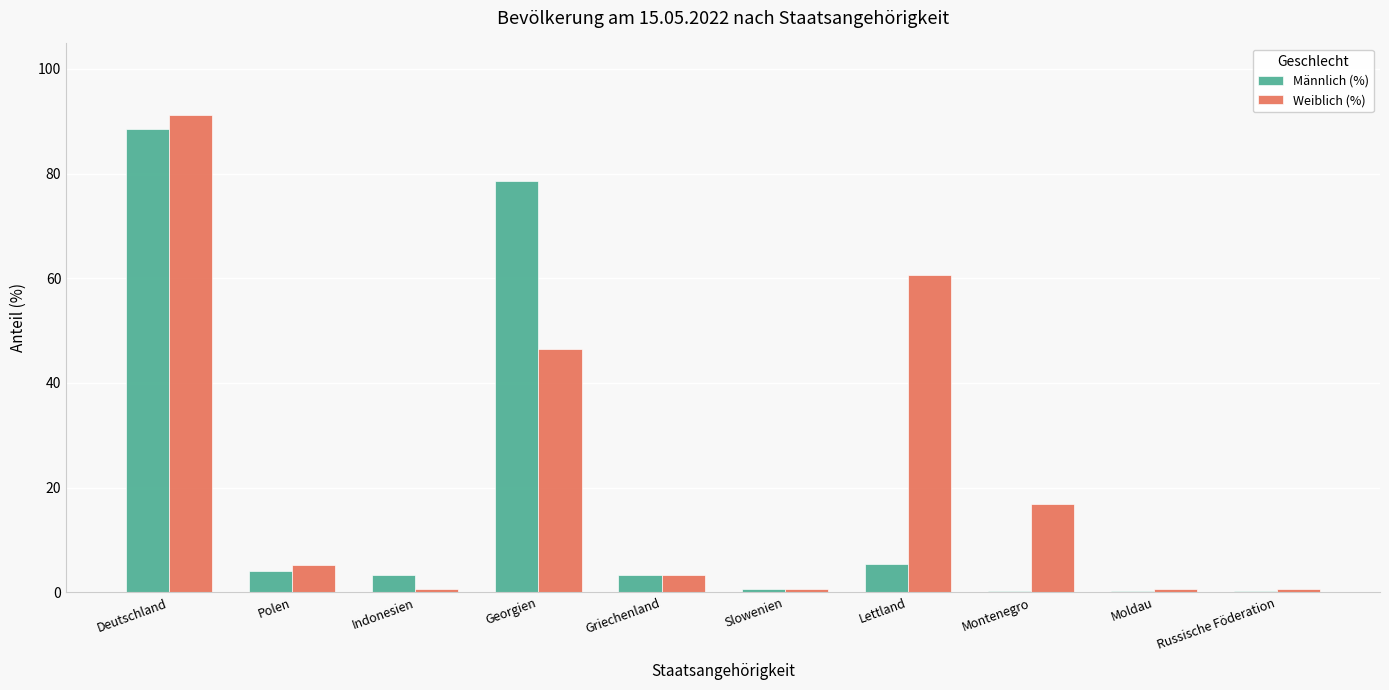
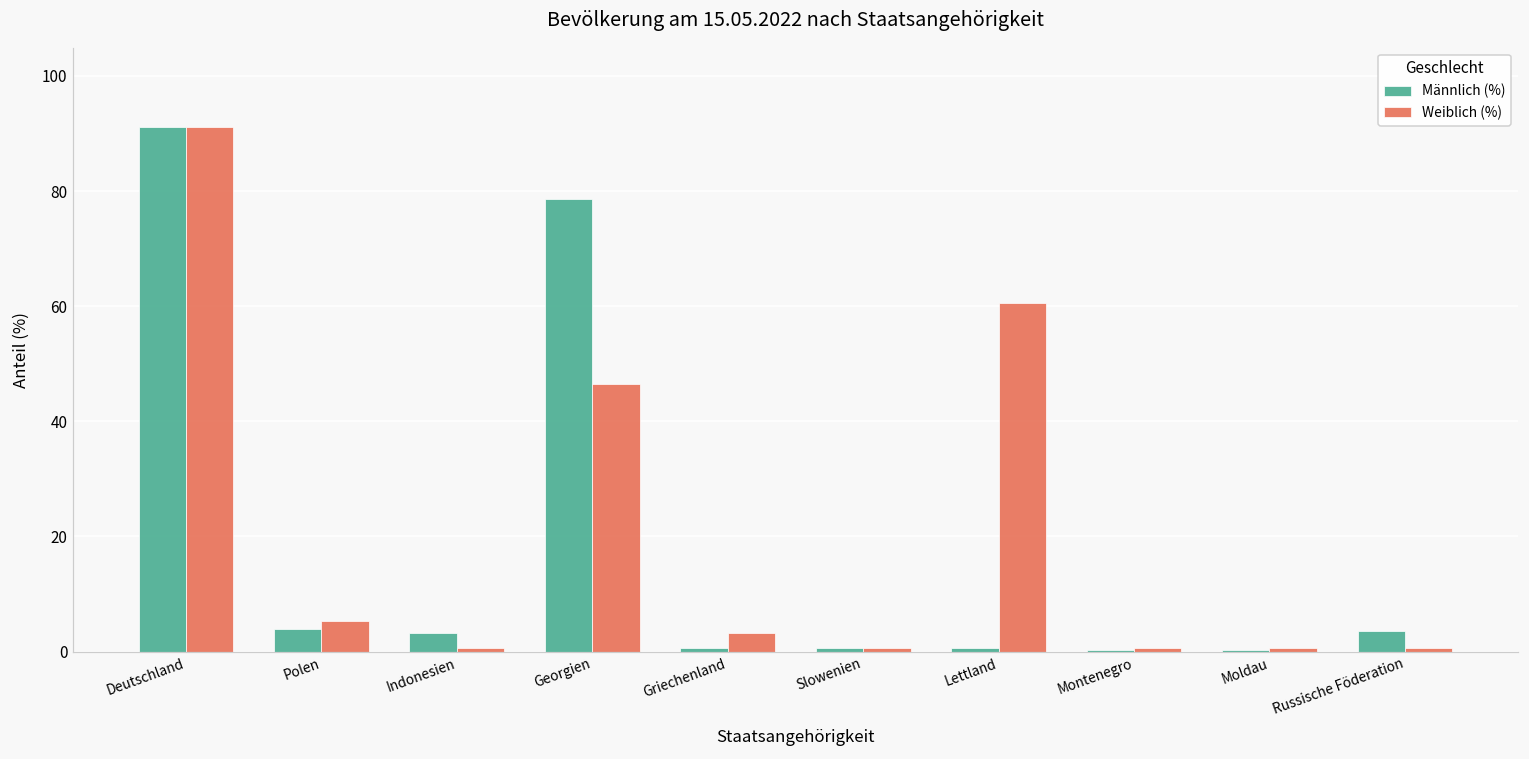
Männlich (%), Deutschland: 89 -> 91
Männlich (%), Griechenland: 3 -> 1
Männlich (%), Lettland: 5 -> 1
Weiblich (%), Montenegro: 17 -> 1
Männlich (%), Russische Föderation: 0 -> 4
